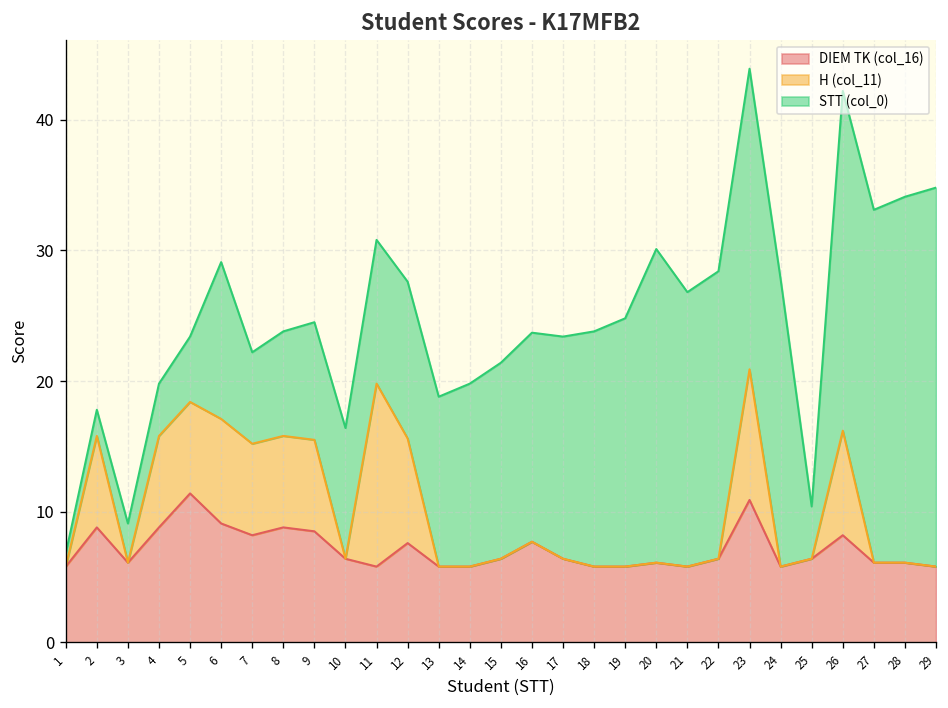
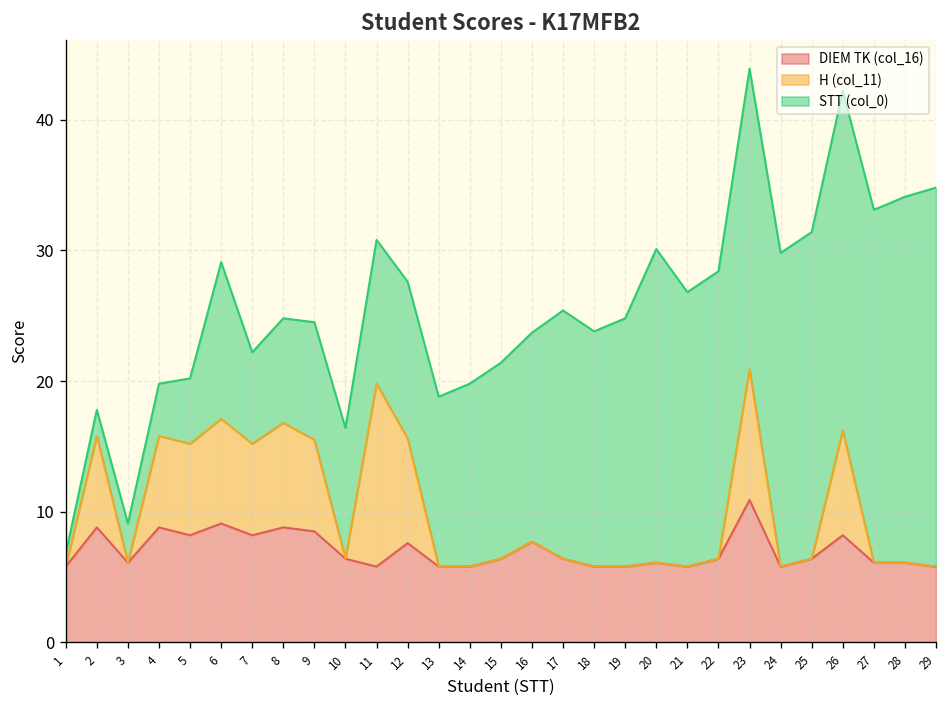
DIEM TK (col_16), 5: 11.4 -> 8.2
H (col_11), 8: 7 -> 8
STT (col_0), 17: 17 -> 19
STT (col_0), 24: 22 -> 24
STT (col_0), 25: 4 -> 25
